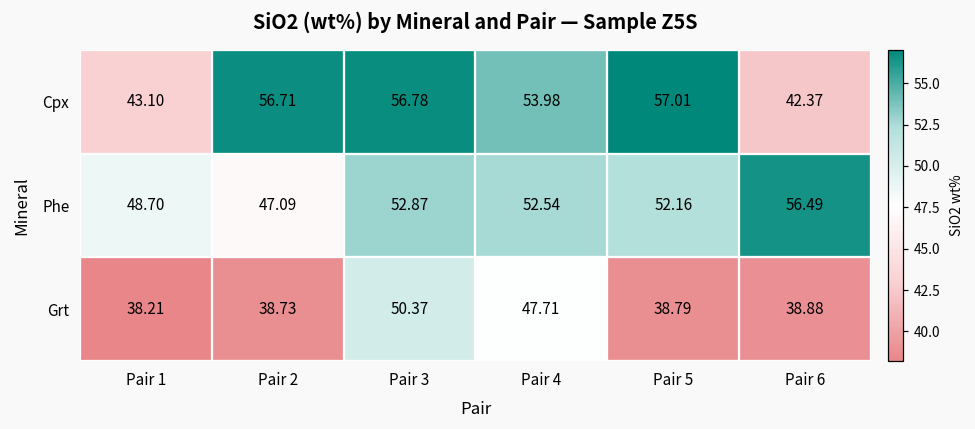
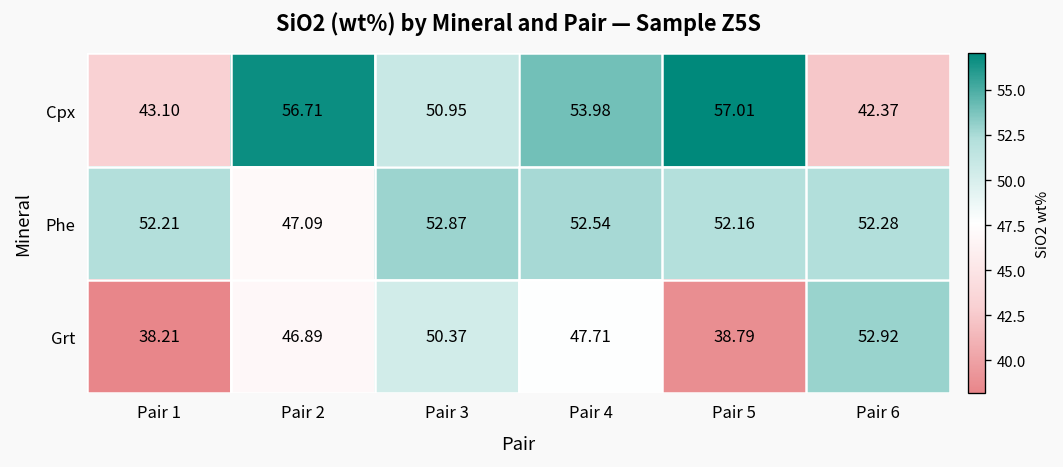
Cpx, Pair 3: 56.78 -> 50.95
Phe, Pair 1: 48.70 -> 52.21
Phe, Pair 6: 56.49 -> 52.28
Grt, Pair 2: 38.73 -> 46.89
Grt, Pair 6: 38.88 -> 52.92
